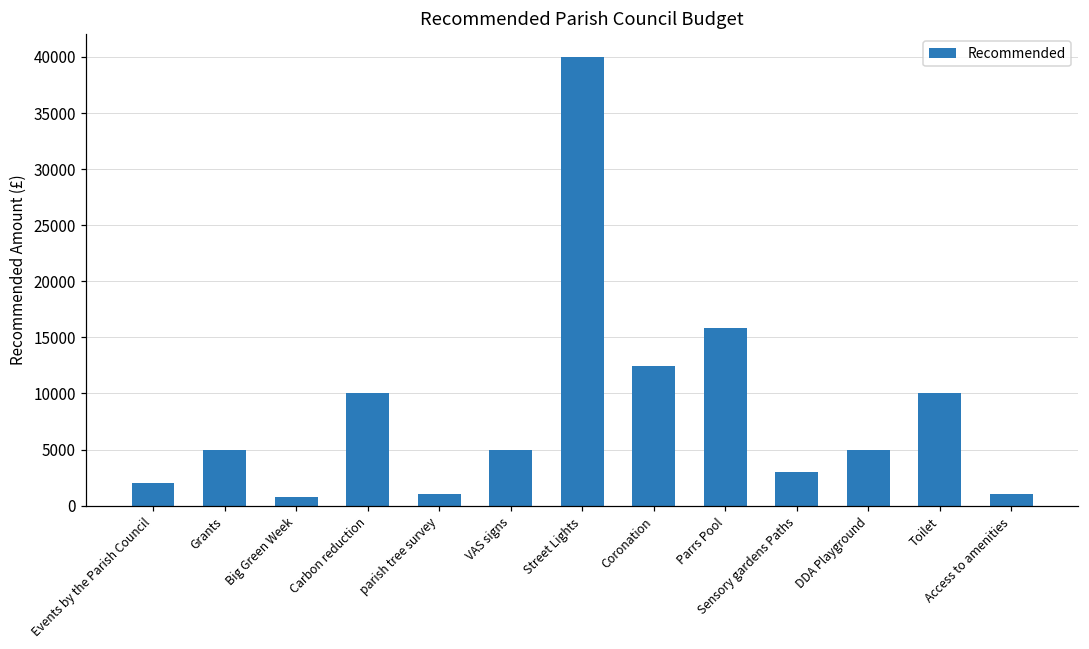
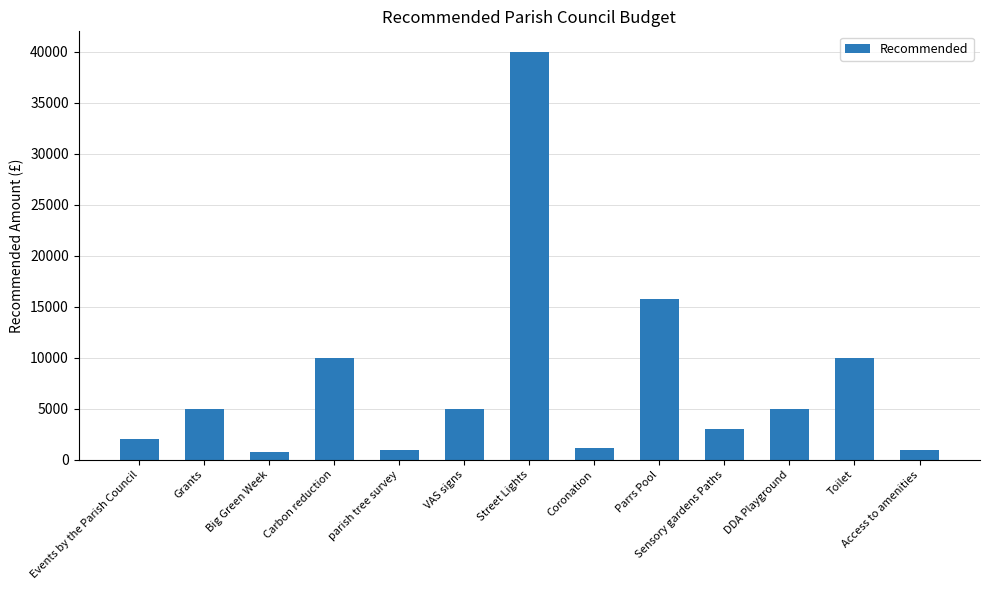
Coronation: 12400 -> 1200
